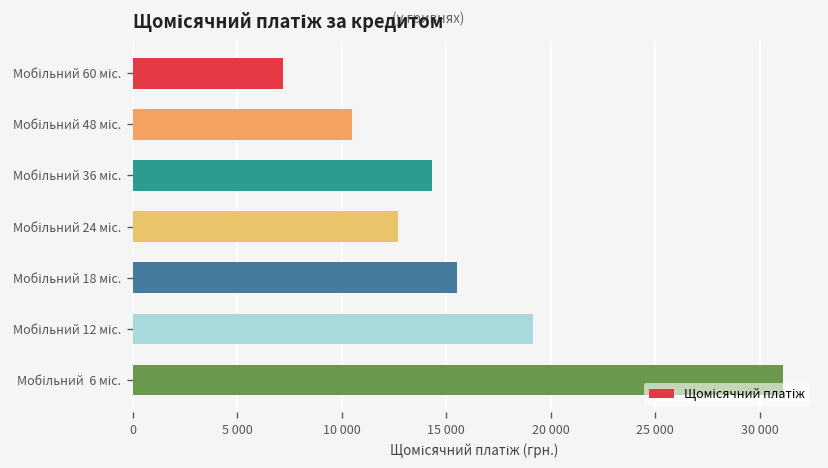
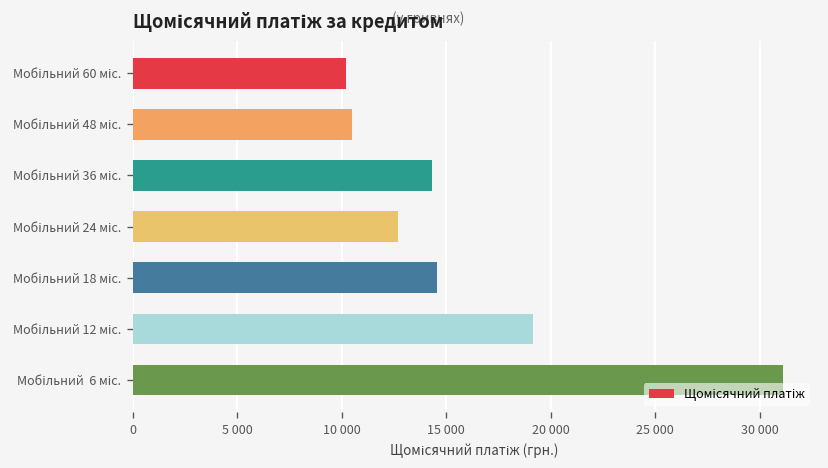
Мобільний 60 міс.: 7200 -> 10200
Мобільний 18 міс.: 15500 -> 14600
